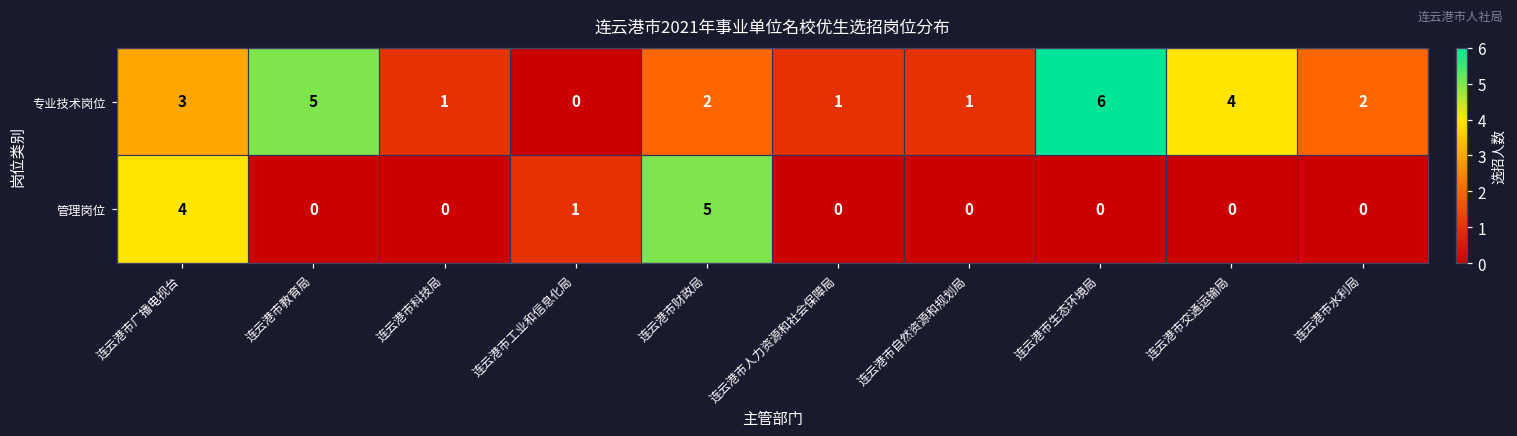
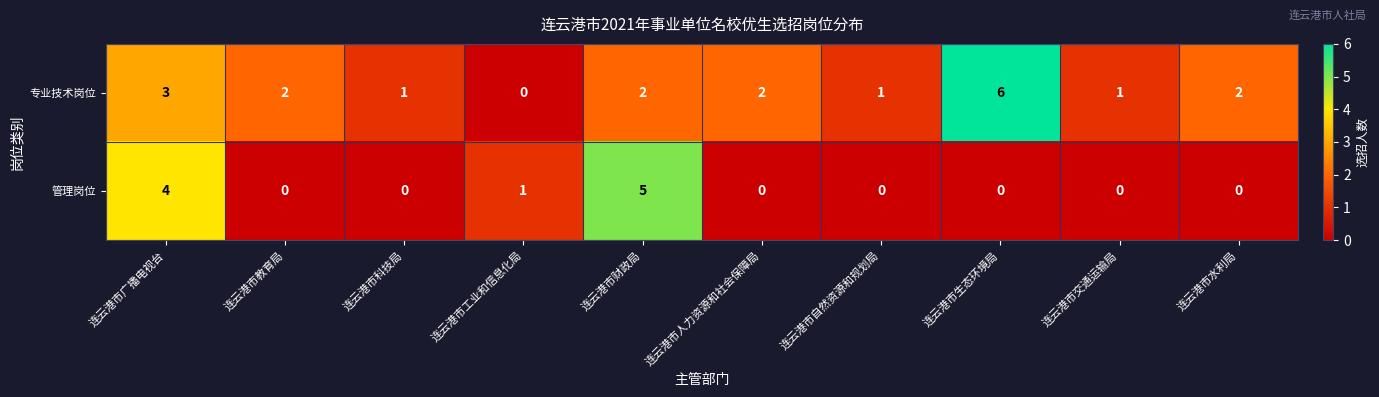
专业技术岗位, 连云港市教育局: 5 -> 2
专业技术岗位, 连云港市人力资源和社会保障局: 1 -> 2
专业技术岗位, 连云港市交通运输局: 4 -> 1
